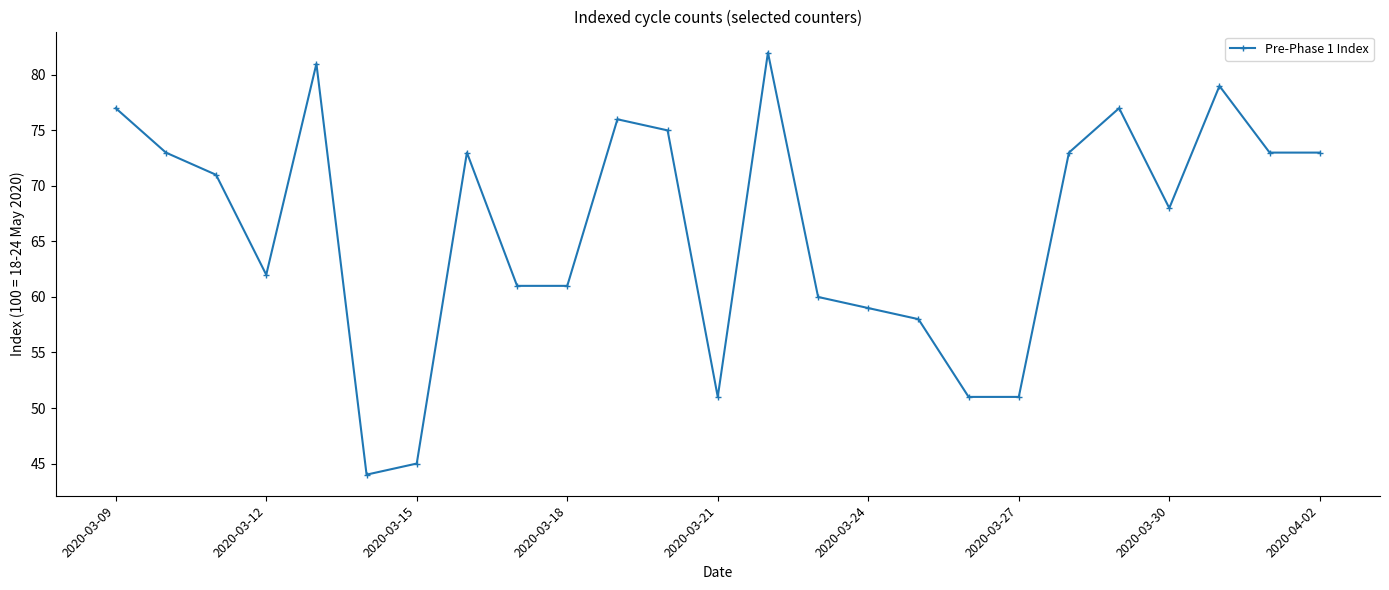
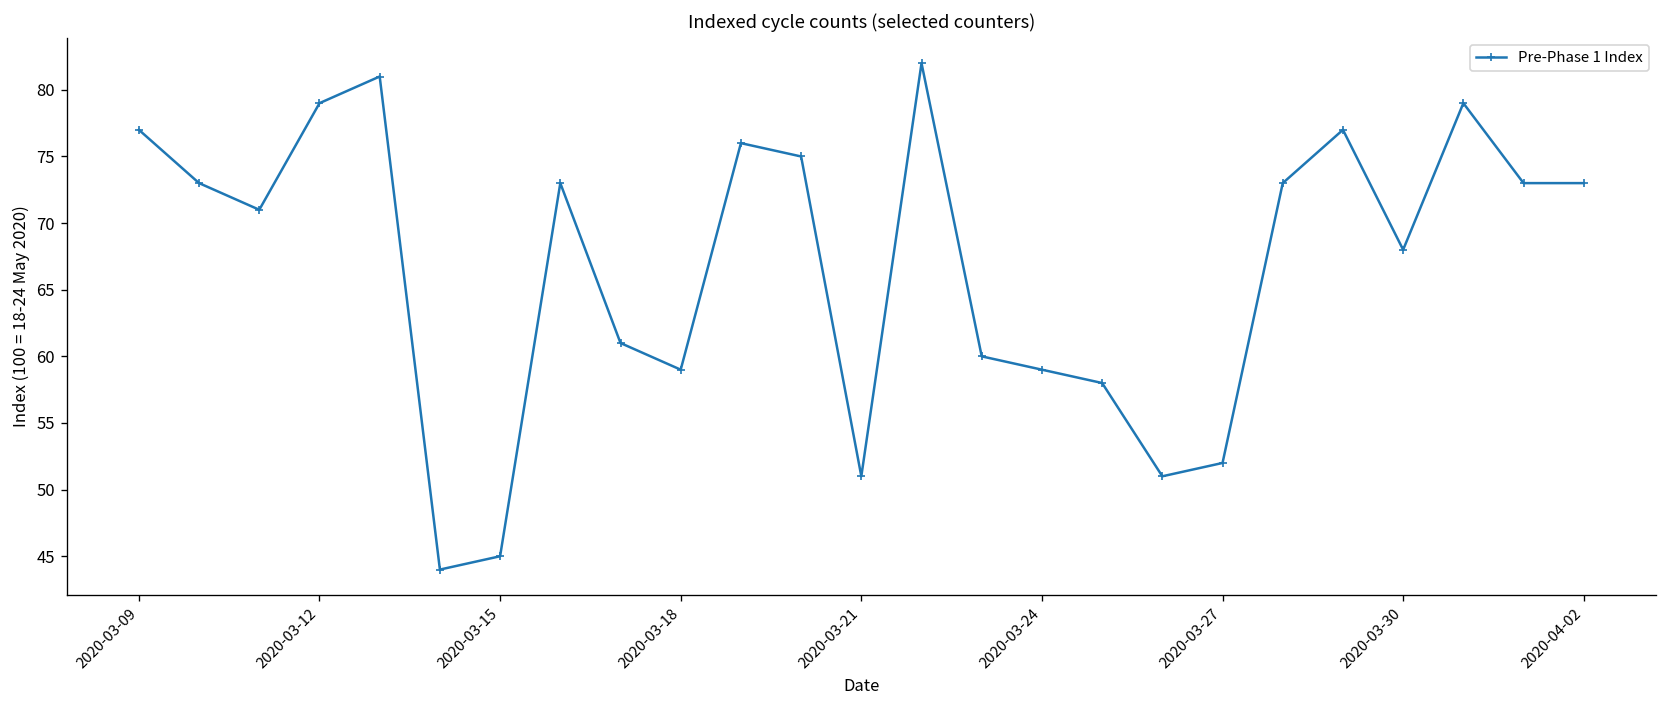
2020-03-12: 62 -> 79
2020-03-18: 61 -> 59
2020-03-27: 51 -> 52
